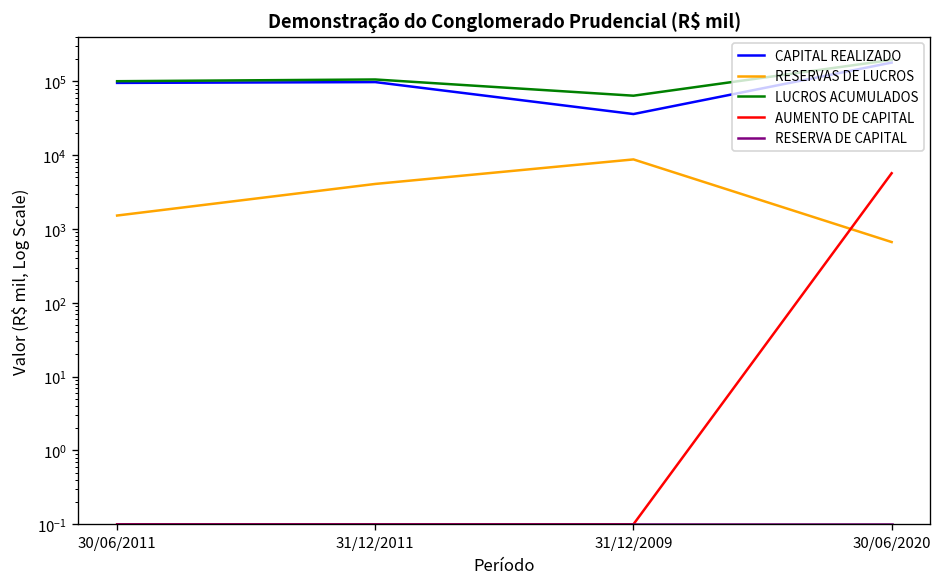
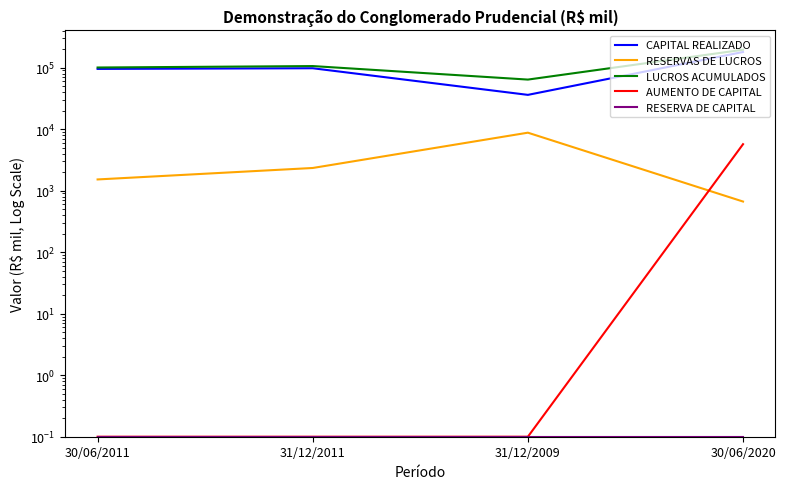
RESERVAS DE LUCROS, 31/12/2011: 4000 -> 2300
